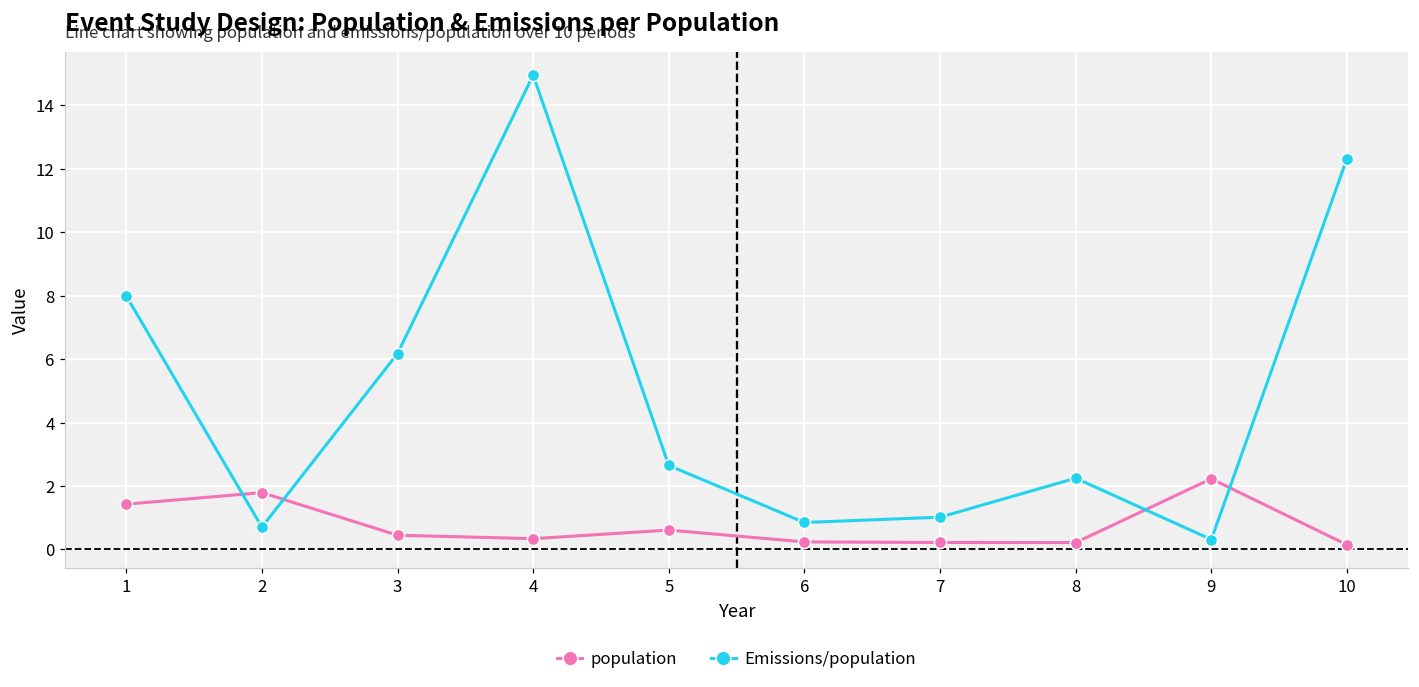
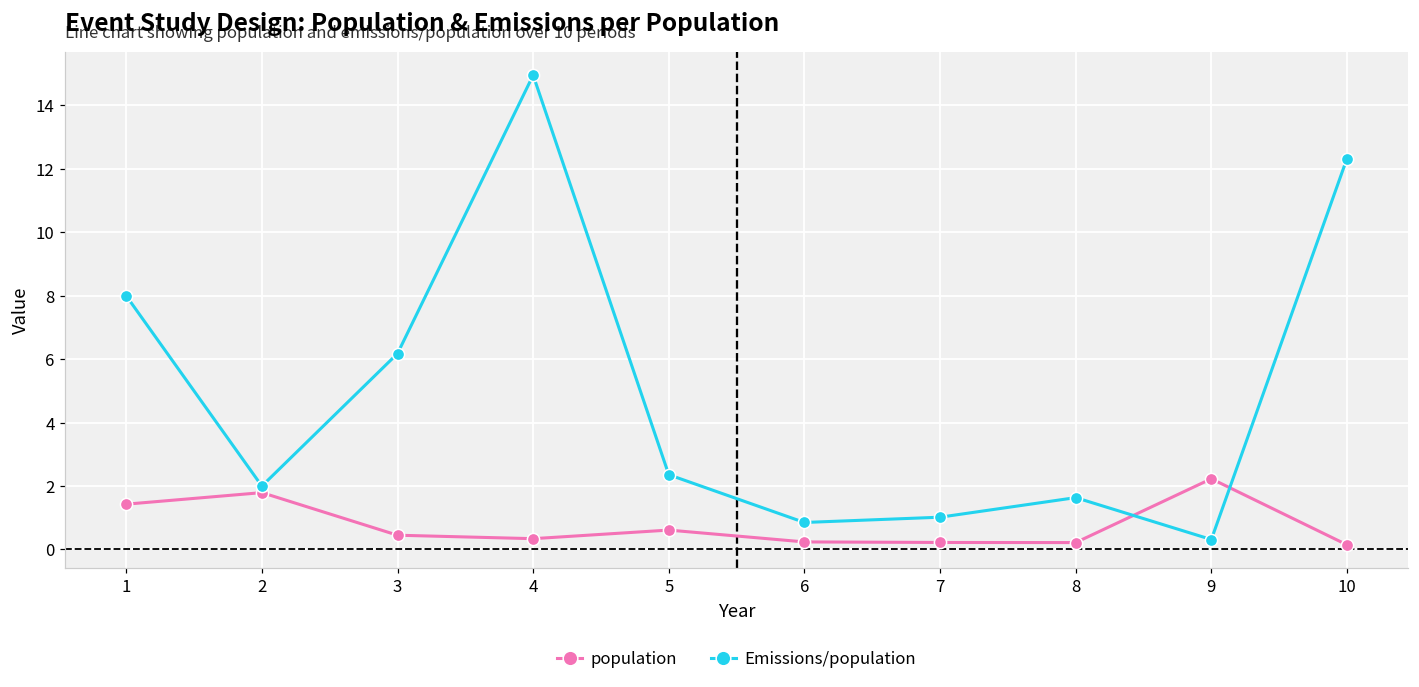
Emissions/population, 2: 0.7 -> 2.0
Emissions/population, 5: 2.6 -> 2.4
Emissions/population, 8: 2.2 -> 1.6
